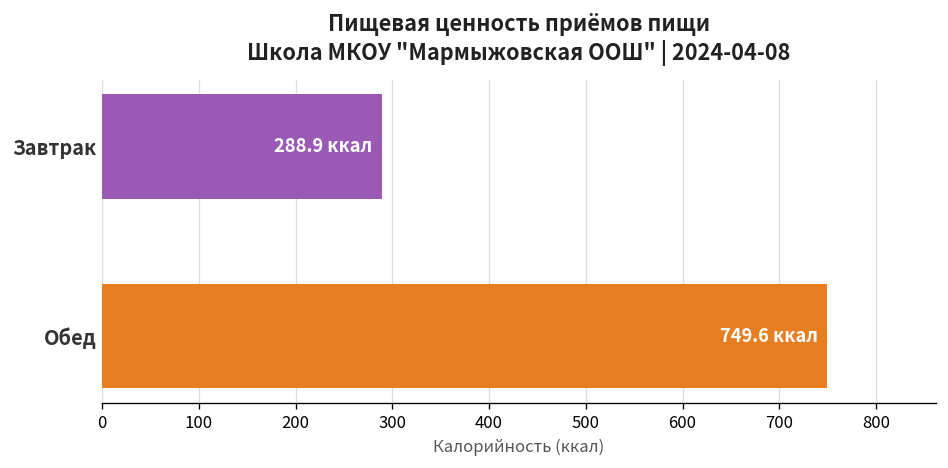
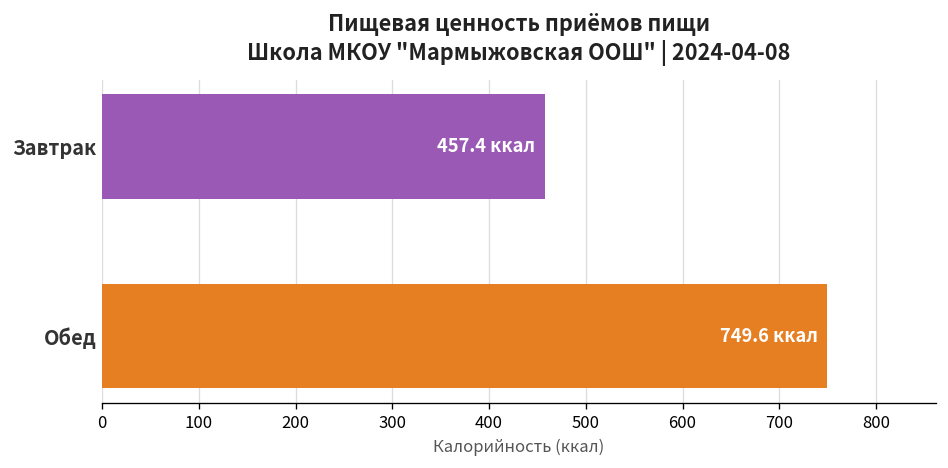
Завтрак: 288.9 -> 457.4
